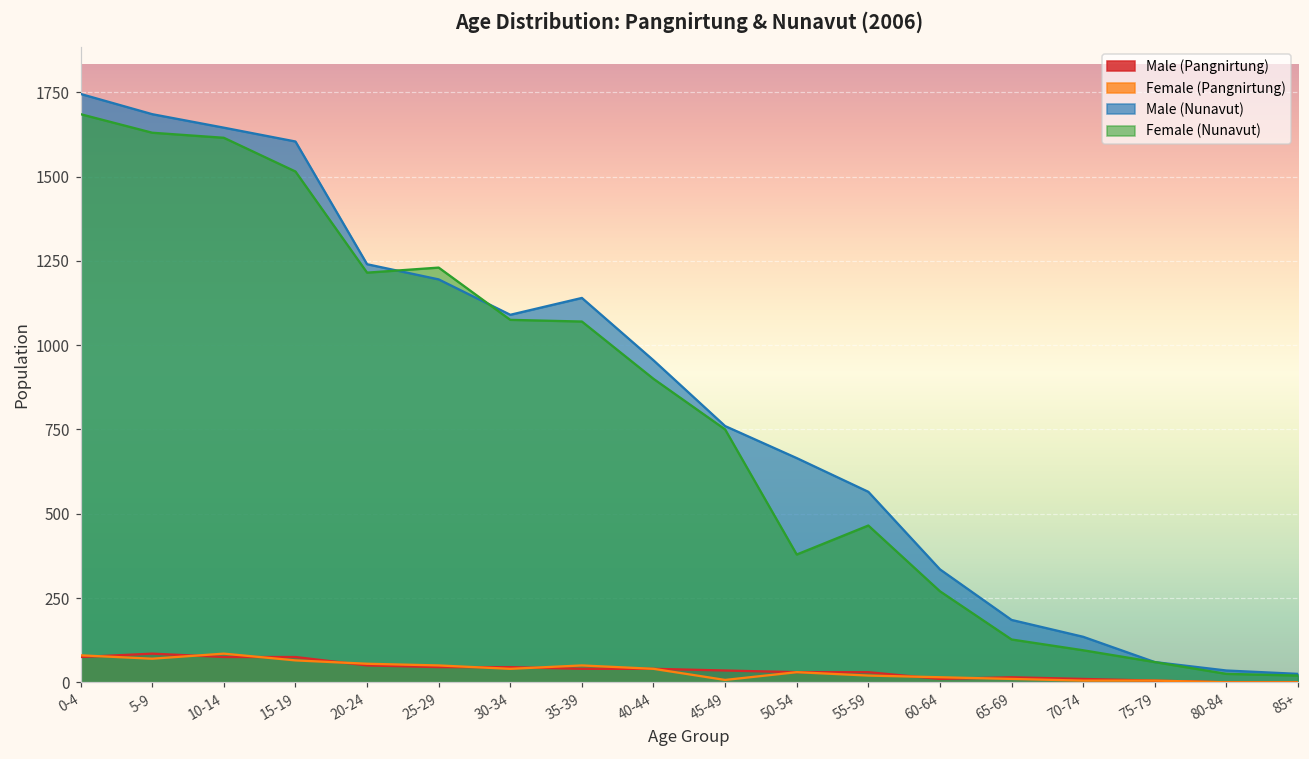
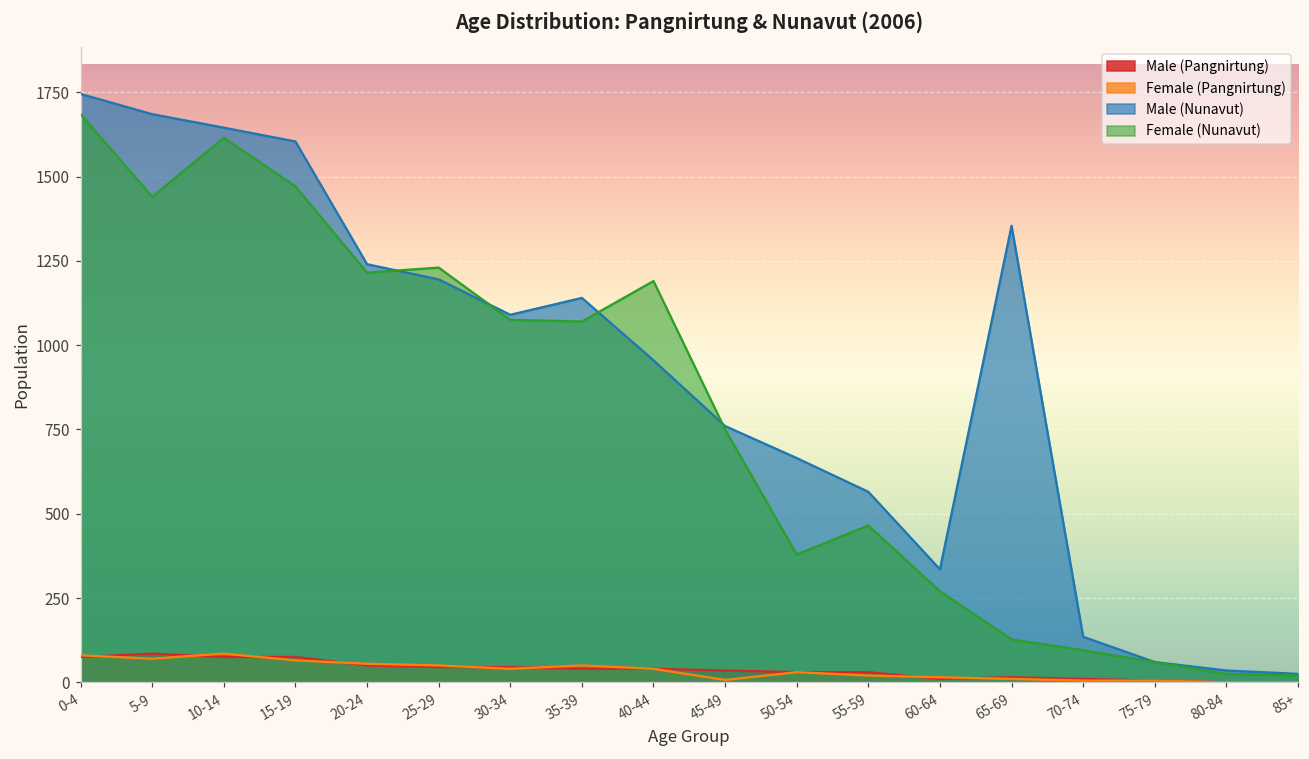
Female (Nunavut), 5-9: 1630 -> 1440
Female (Nunavut), 15-19: 1520 -> 1470
Female (Nunavut), 40-44: 900 -> 1190
Male (Nunavut), 65-69: 190 -> 1350
